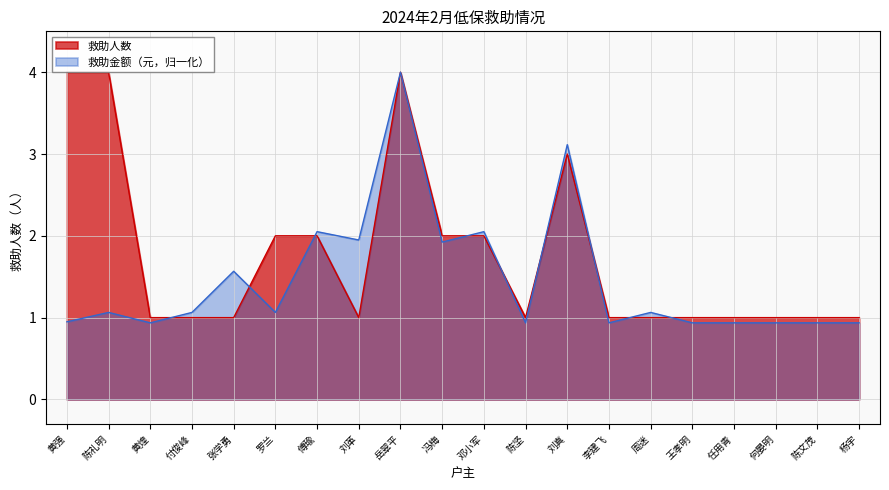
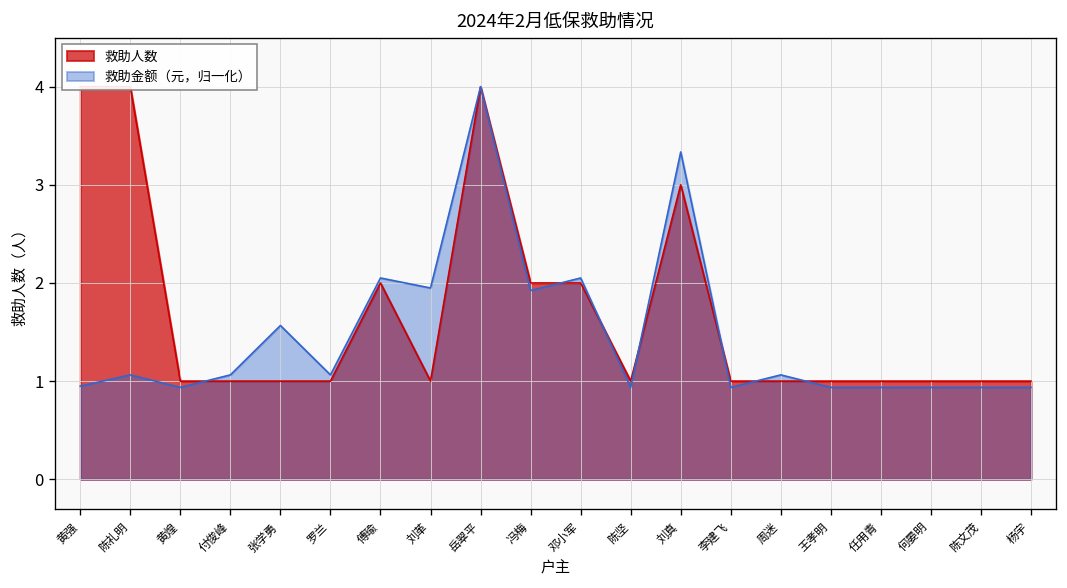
救助人数, 罗兰: 2 -> 1
救助金额（元，归一化）, 刘真: 3.1 -> 3.3
